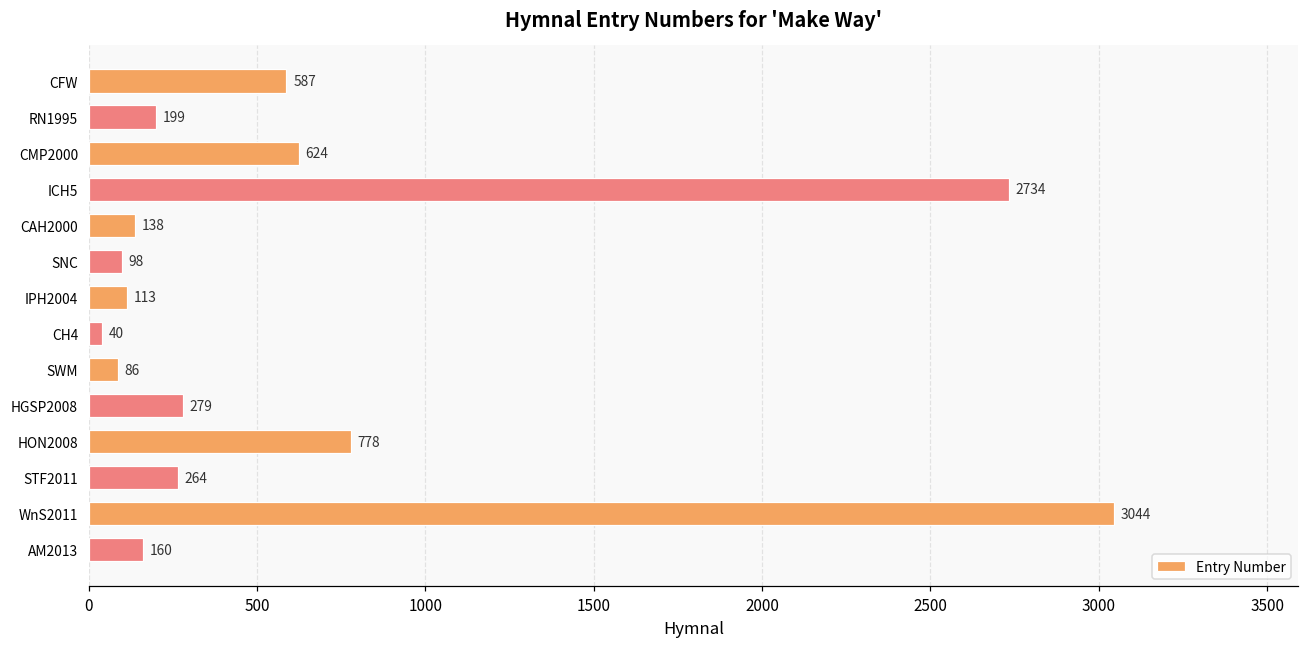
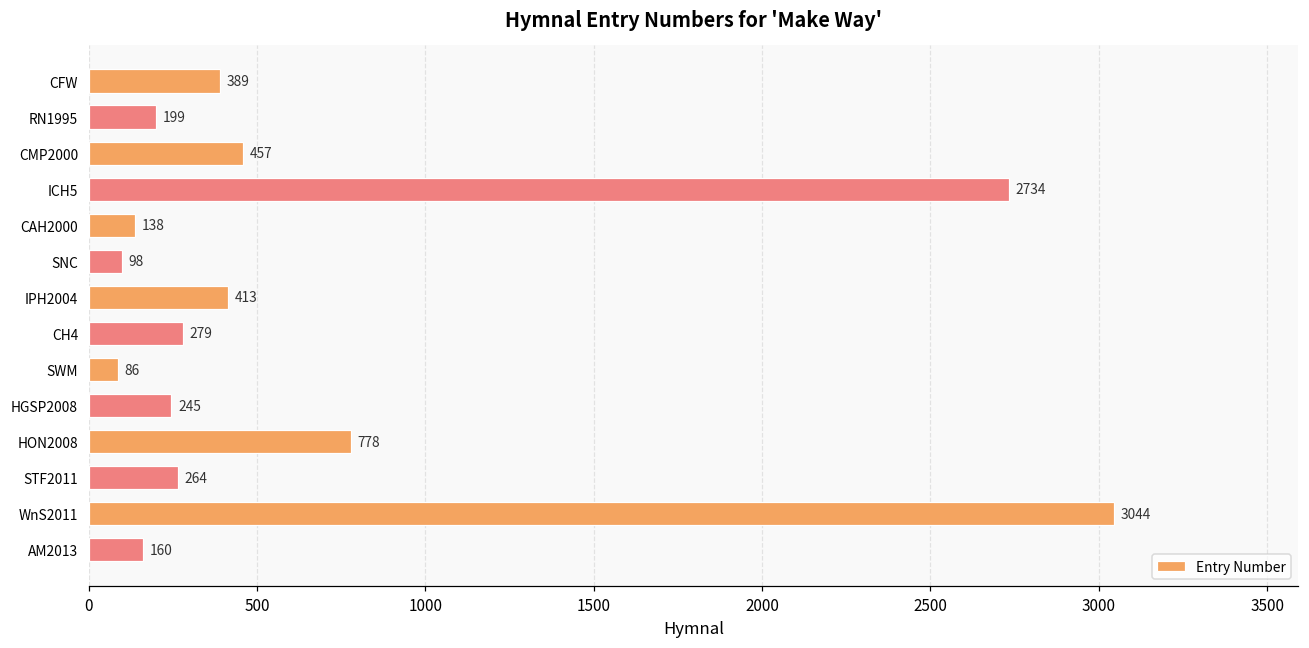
CFW: 587 -> 389
CMP2000: 624 -> 457
IPH2004: 113 -> 413
CH4: 40 -> 279
HGSP2008: 279 -> 245
